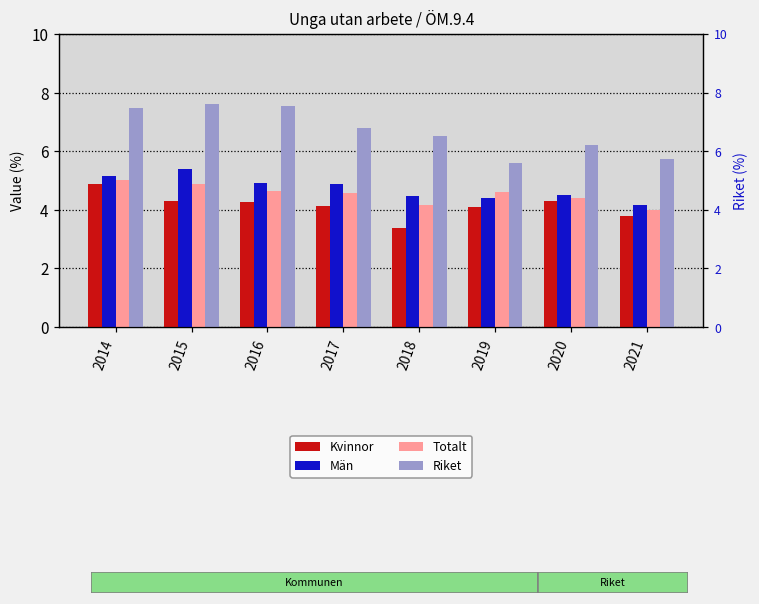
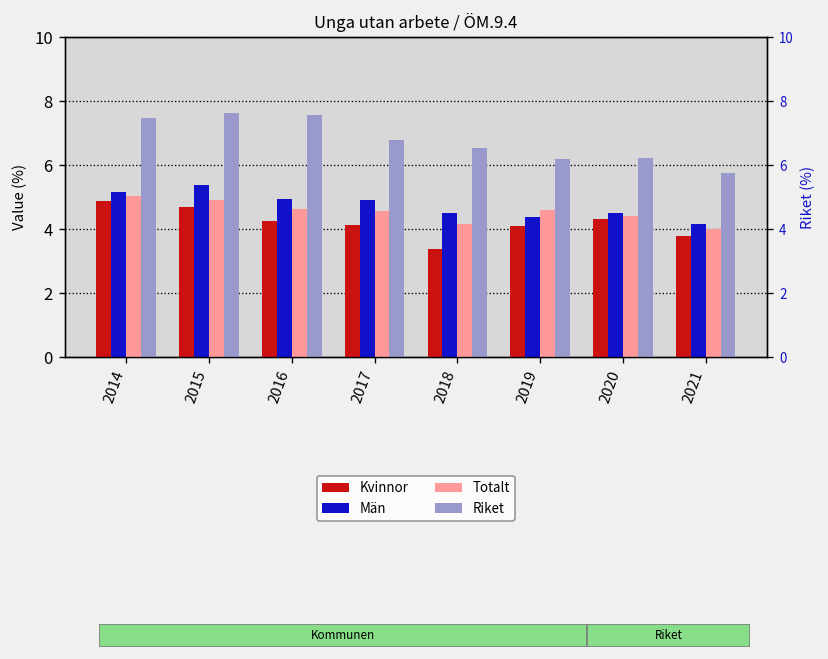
Kvinnor, 2015: 4.3 -> 4.7
Riket, 2019: 5.6 -> 6.2
